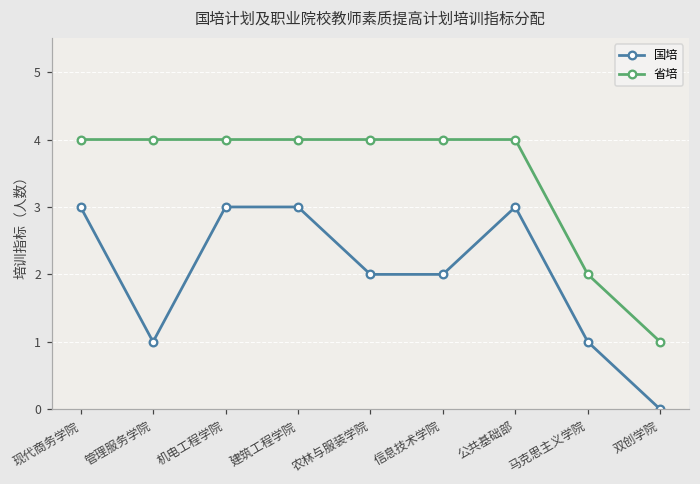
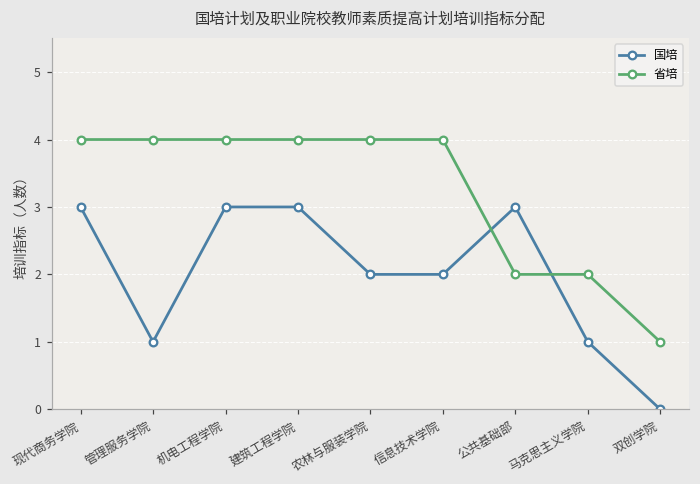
省培, 公共基础部: 4 -> 2
